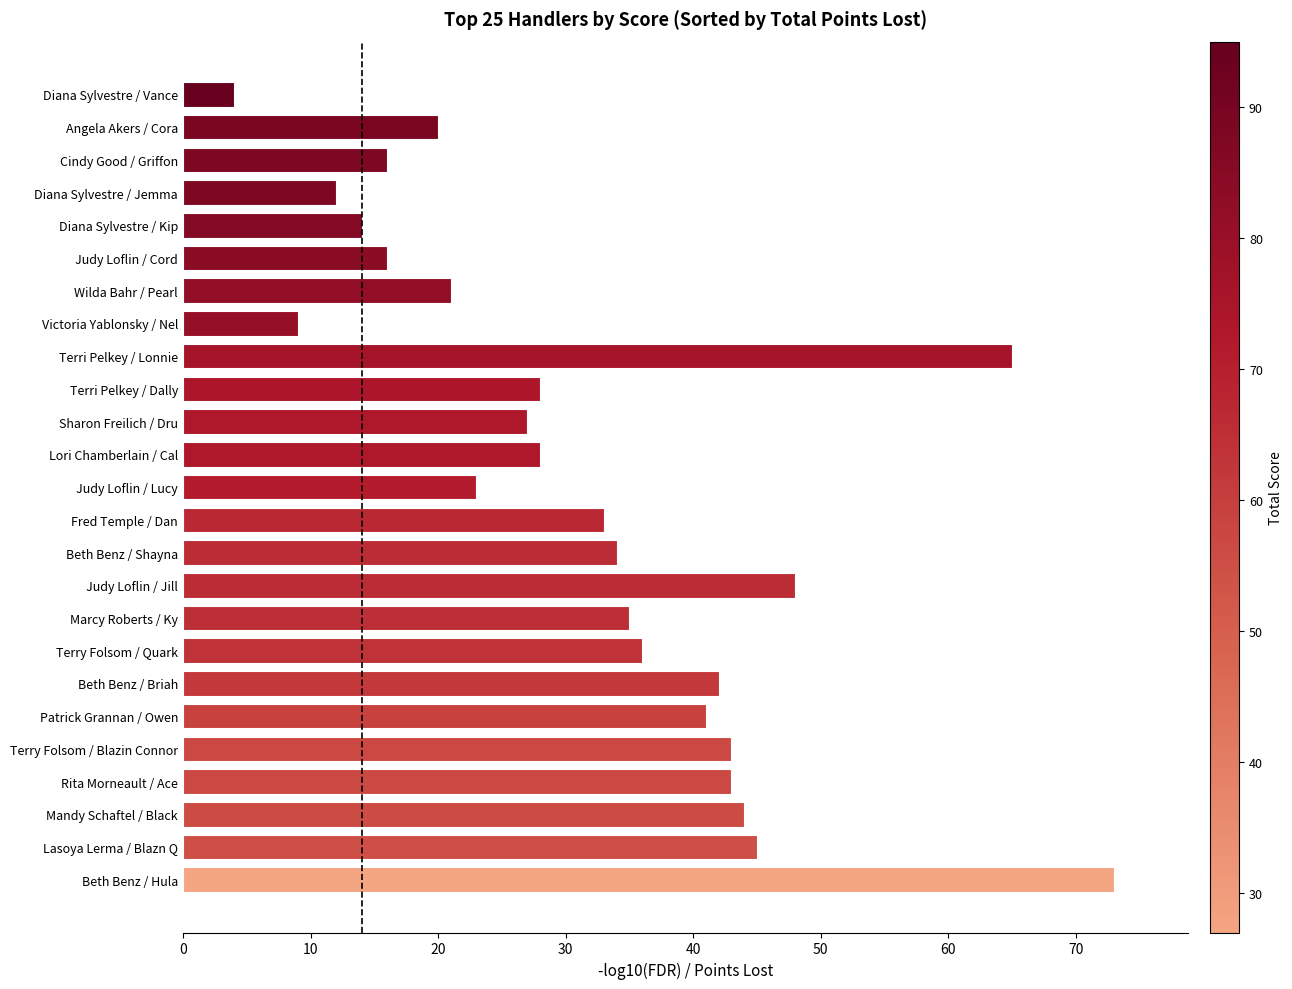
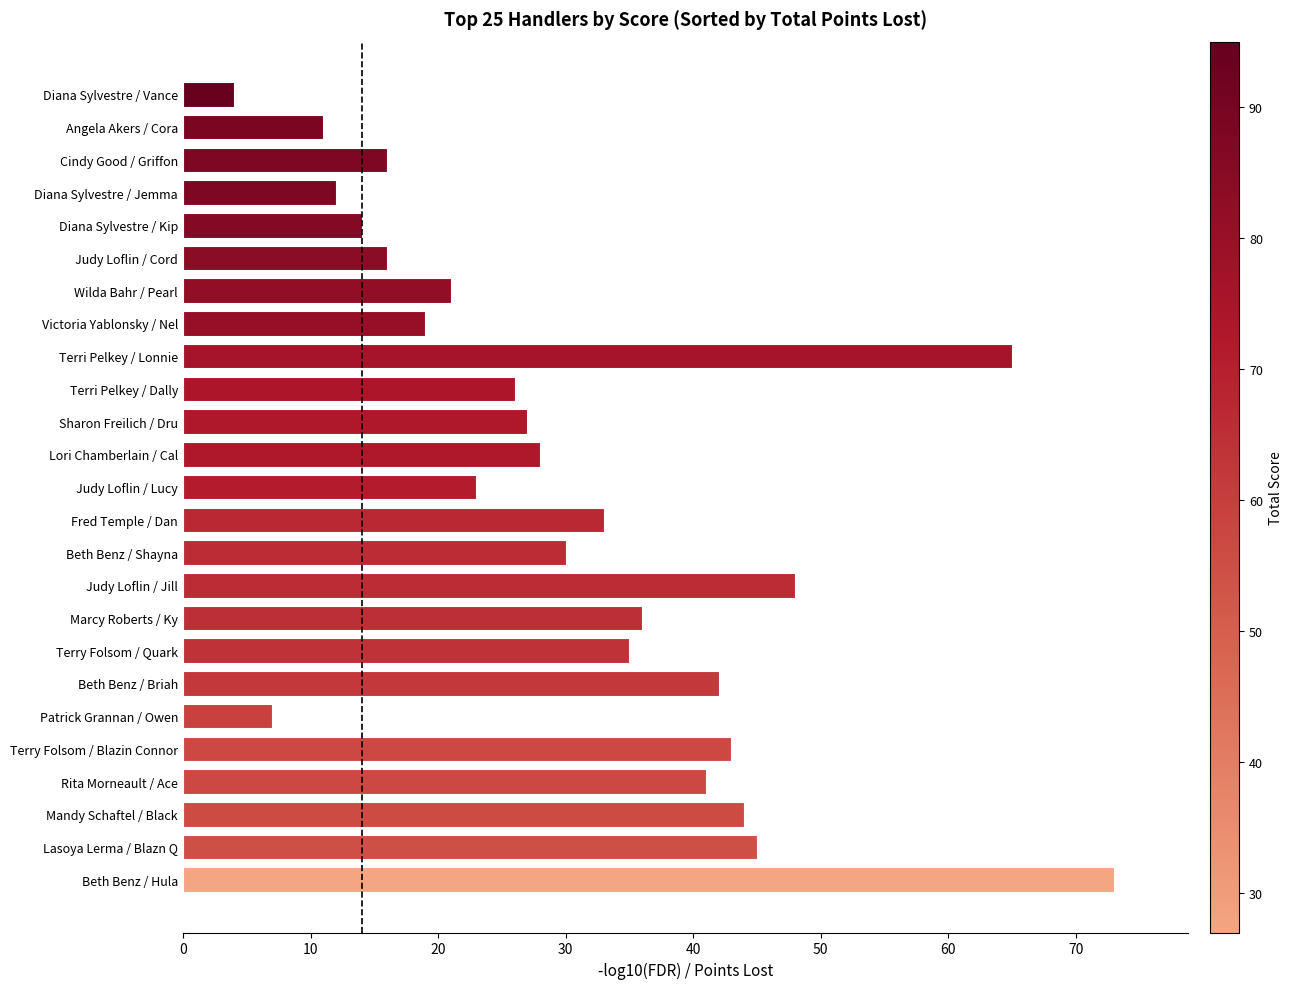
Angela Akers / Cora: 20 -> 11
Victoria Yablonsky / Nel: 9 -> 19
Terri Pelkey / Dally: 28 -> 26
Beth Benz / Shayna: 34 -> 30
Marcy Roberts / Ky: 35 -> 36
Terry Folsom / Quark: 36 -> 35
Patrick Grannan / Owen: 41 -> 7
Rita Morneault / Ace: 43 -> 41
